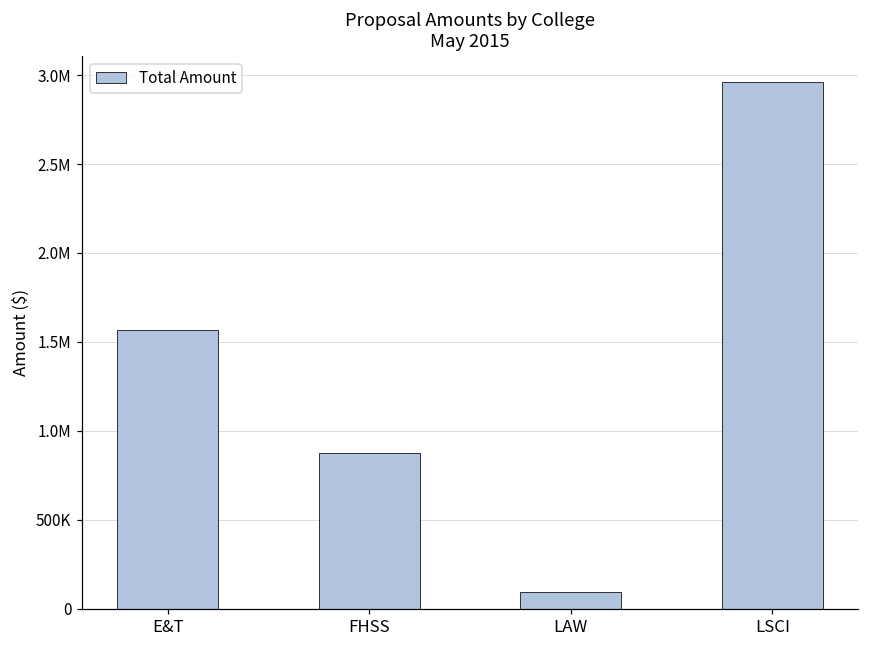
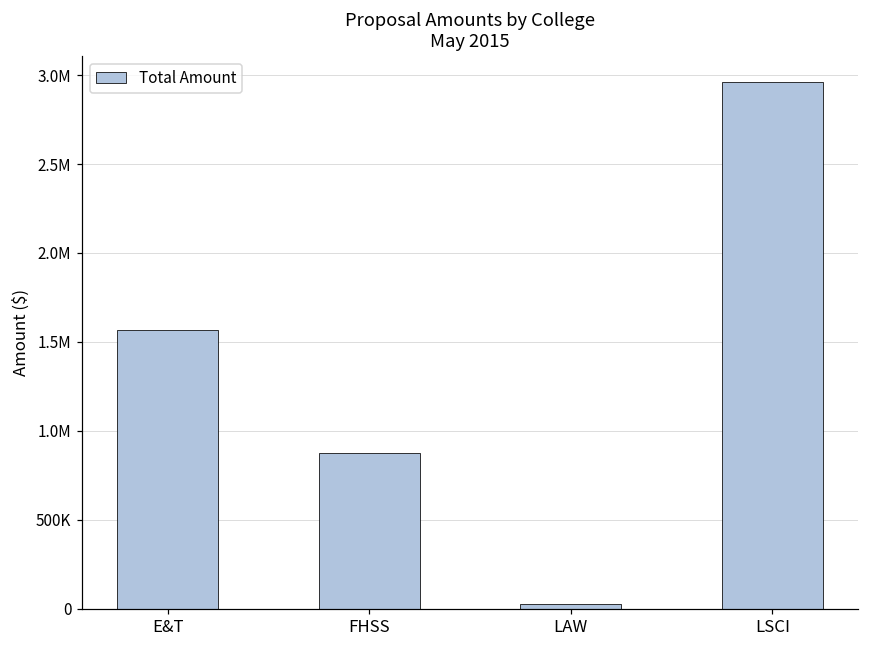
LAW: 90000 -> 30000
